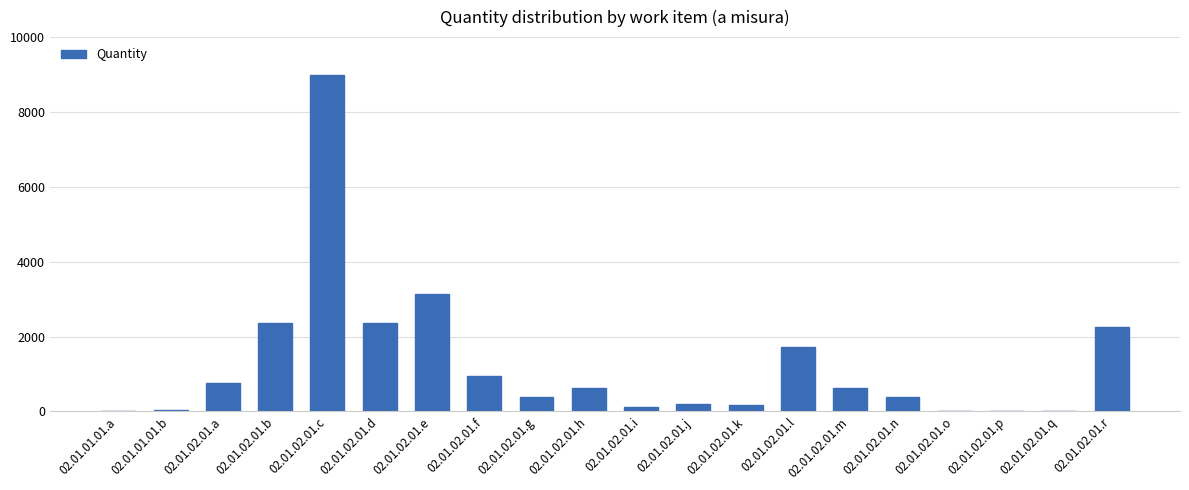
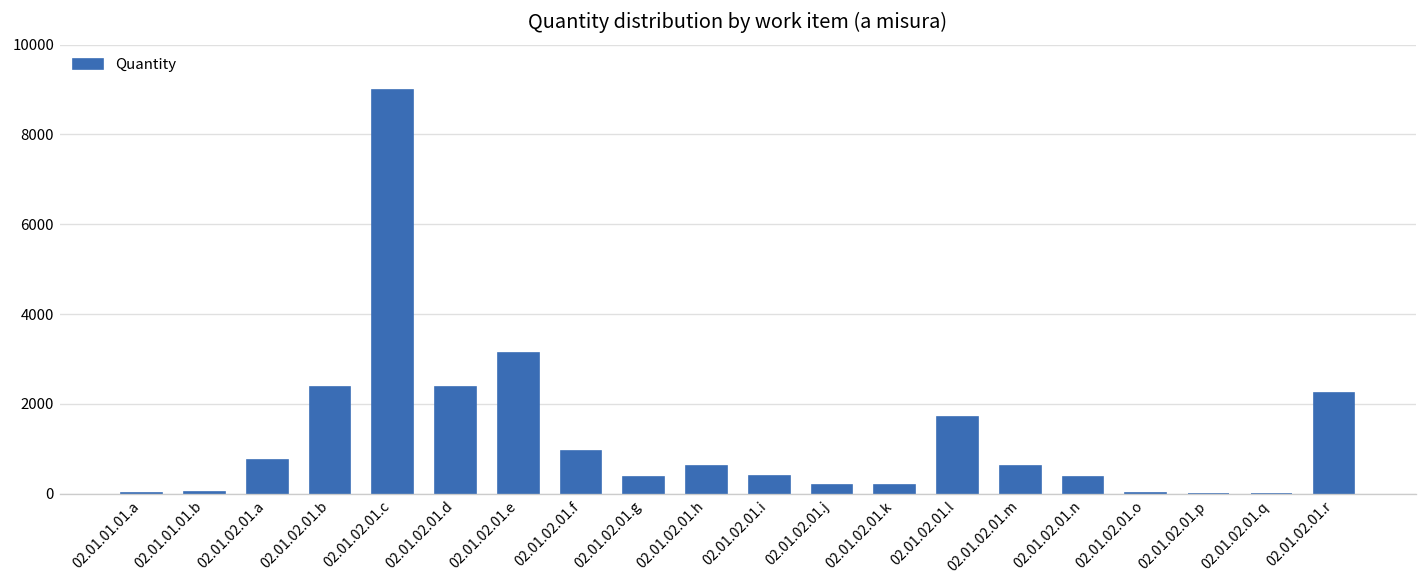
02.01.02.01.i: 100 -> 400
